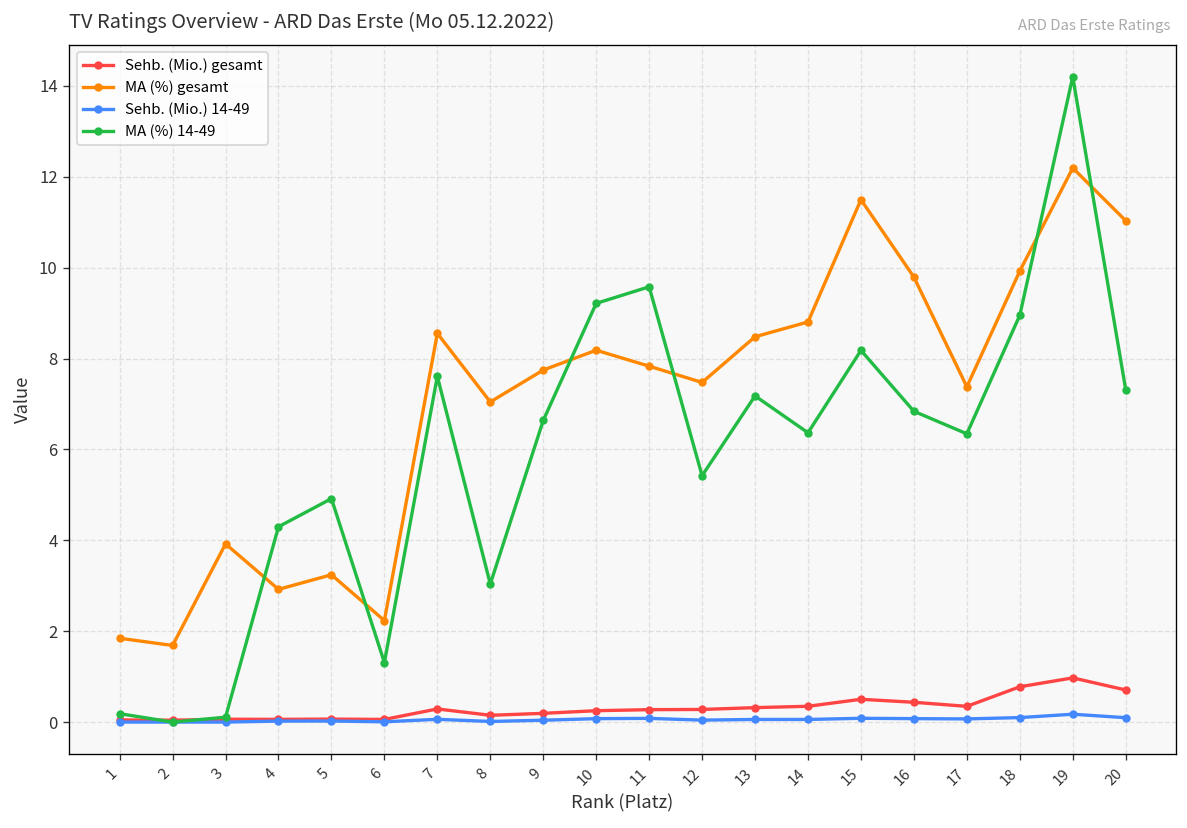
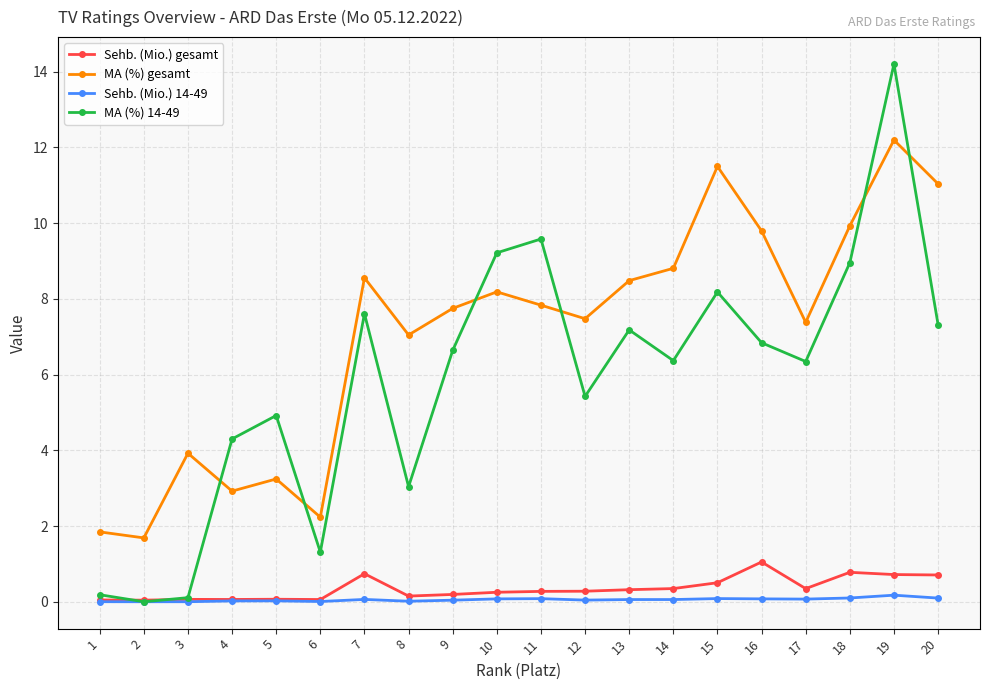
Sehb. (Mio.) gesamt, 7: 0.3 -> 0.7
Sehb. (Mio.) gesamt, 16: 0.4 -> 1.1
Sehb. (Mio.) gesamt, 19: 1.0 -> 0.7
